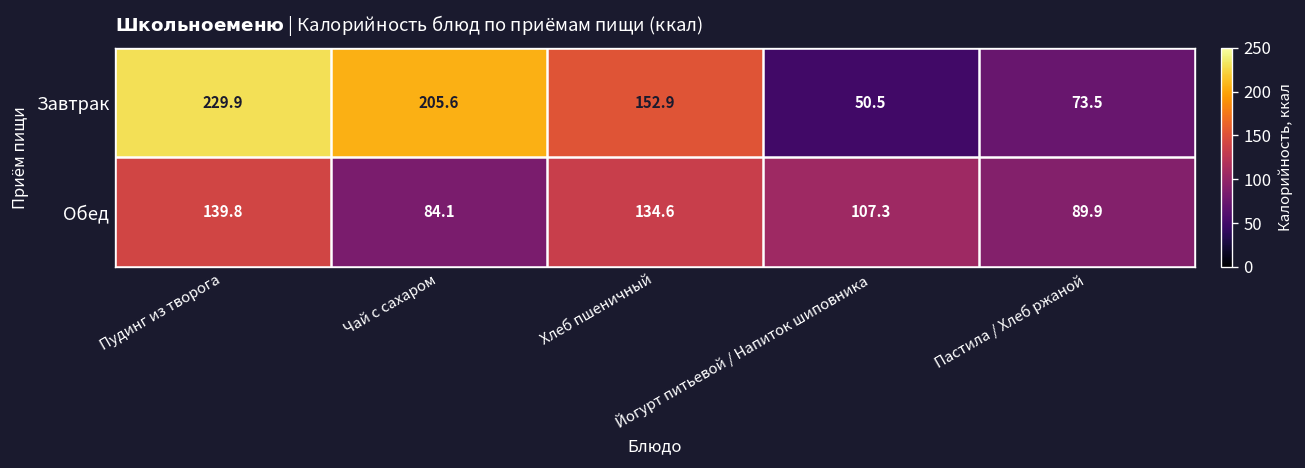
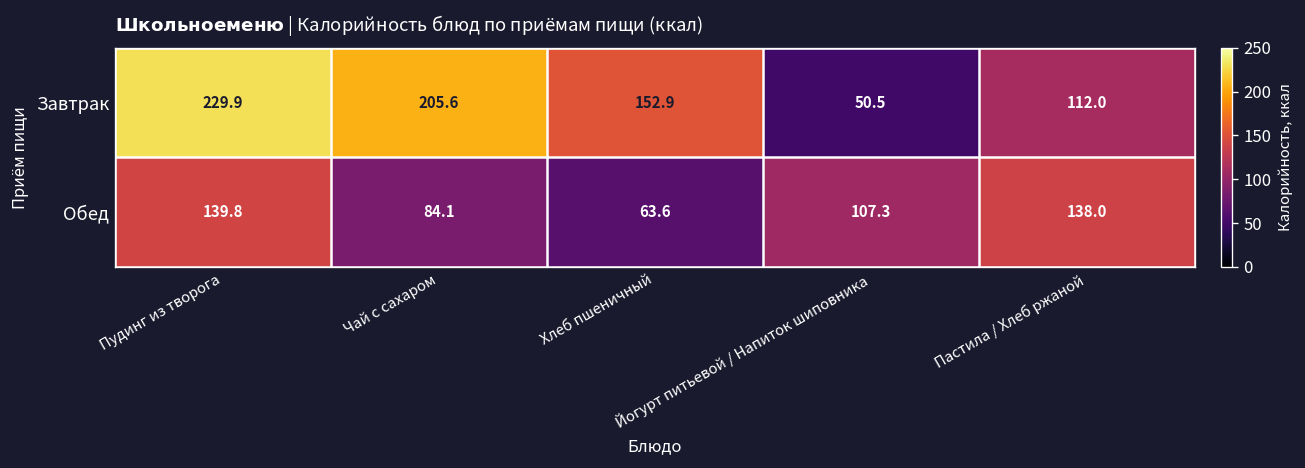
Завтрак, Пастила / Хлеб ржаной: 73.5 -> 112.0
Обед, Хлеб пшеничный: 134.6 -> 63.6
Обед, Пастила / Хлеб ржаной: 89.9 -> 138.0
